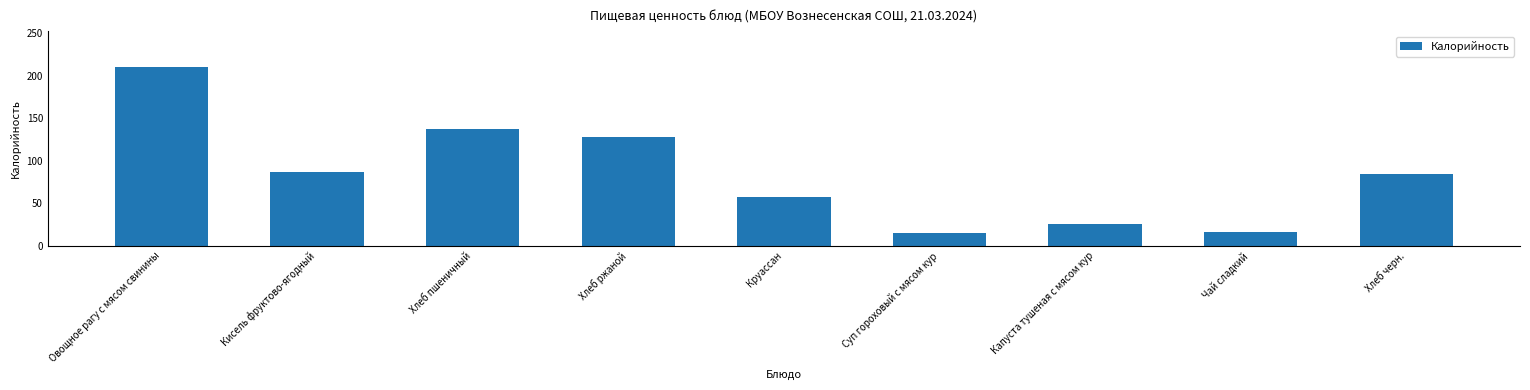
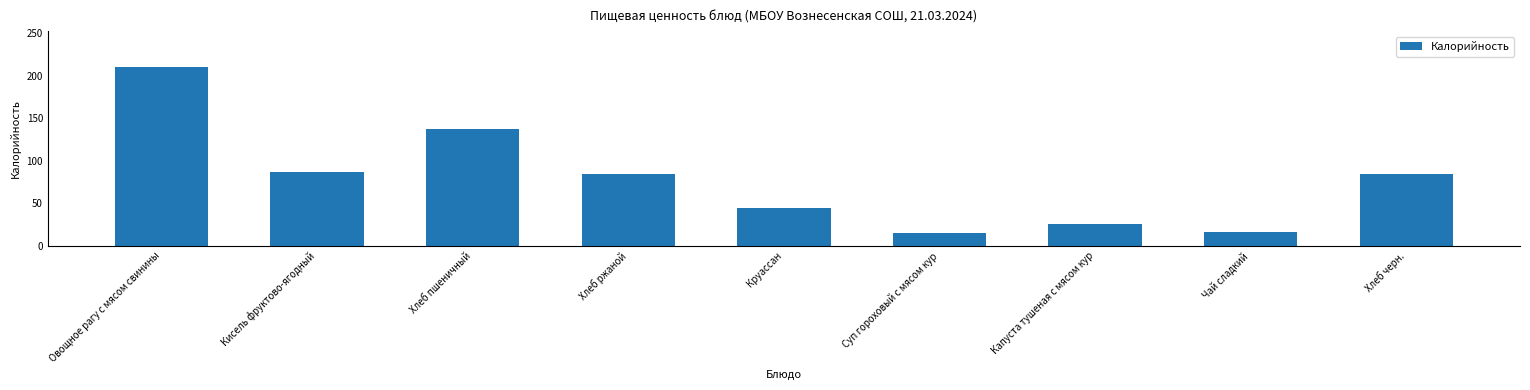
Хлеб ржаной: 130 -> 80
Круассан: 60 -> 40
